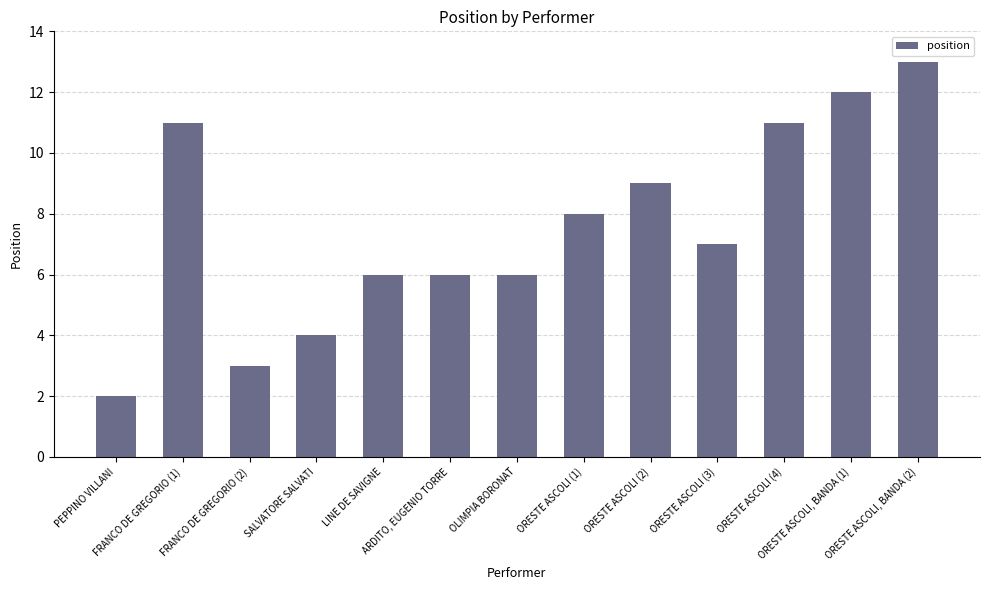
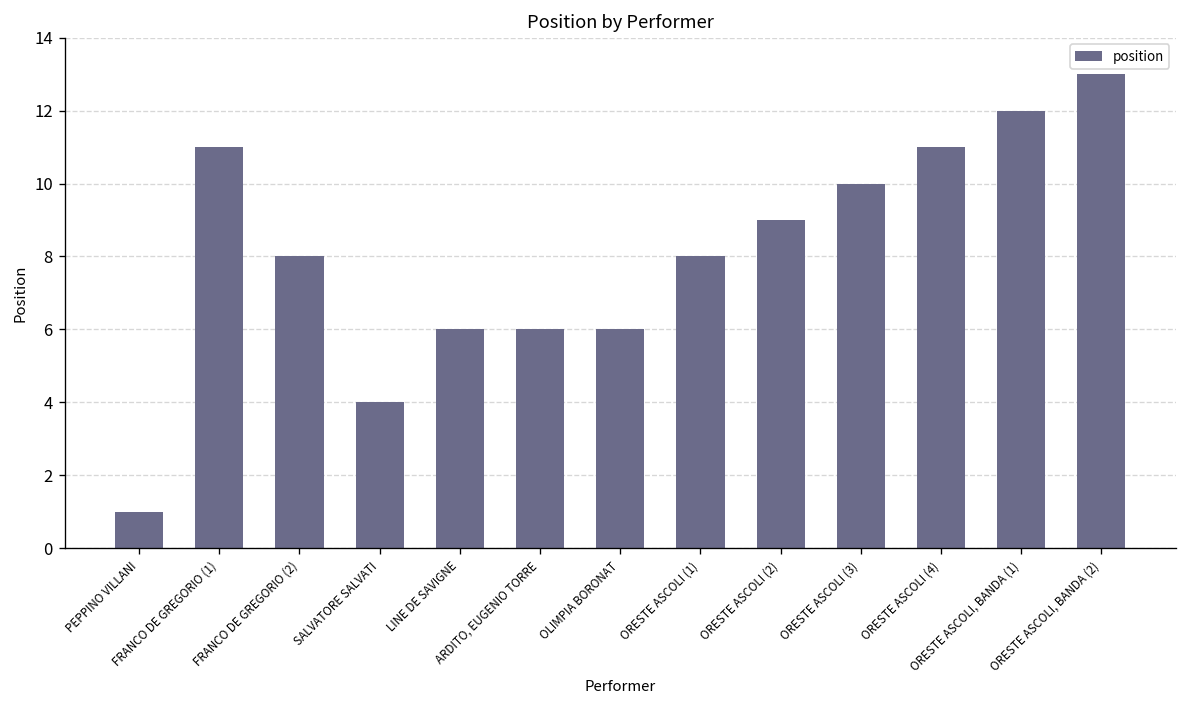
PEPPINO VILLANI: 2 -> 1
FRANCO DE GREGORIO (2): 3 -> 8
ORESTE ASCOLI (3): 7 -> 10
